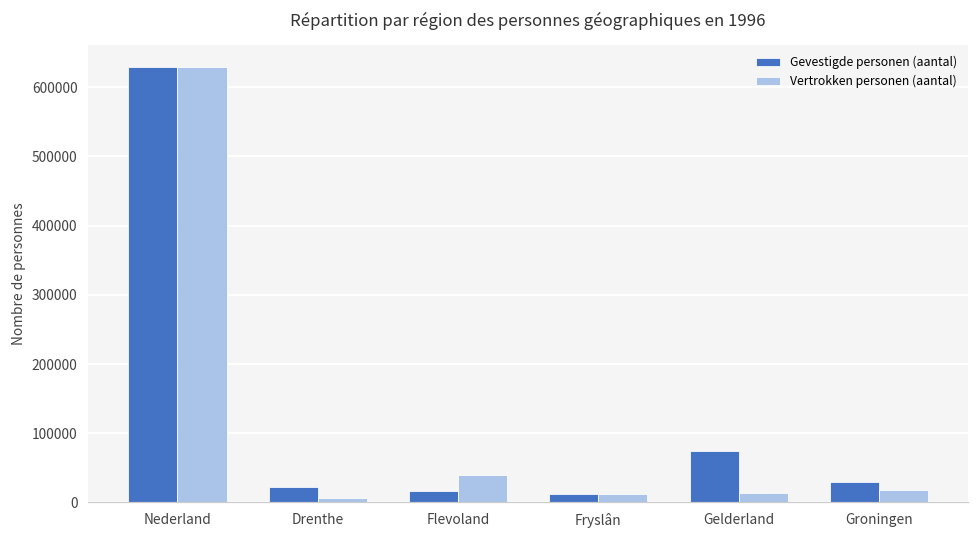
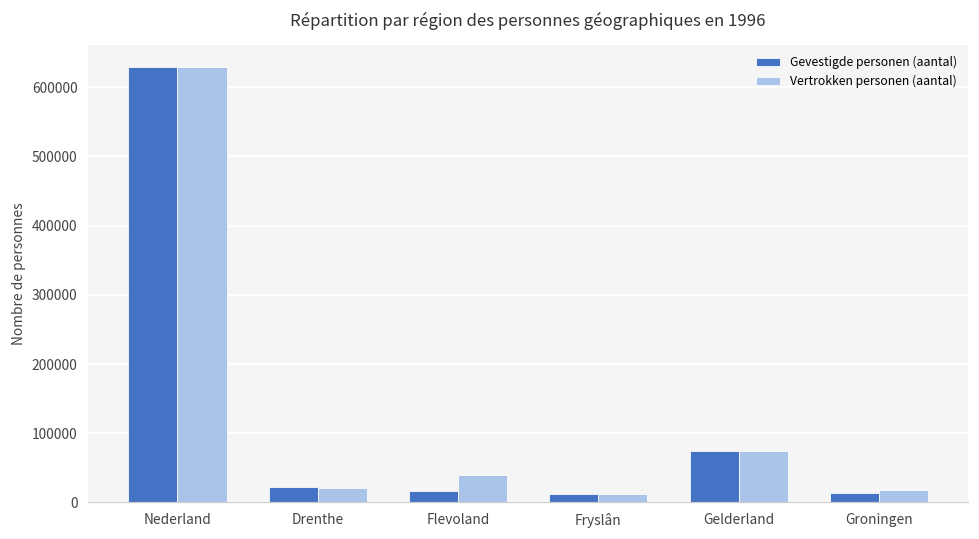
Vertrokken personen (aantal), Drenthe: 10000 -> 20000
Vertrokken personen (aantal), Gelderland: 10000 -> 70000
Gevestigde personen (aantal), Groningen: 30000 -> 10000
